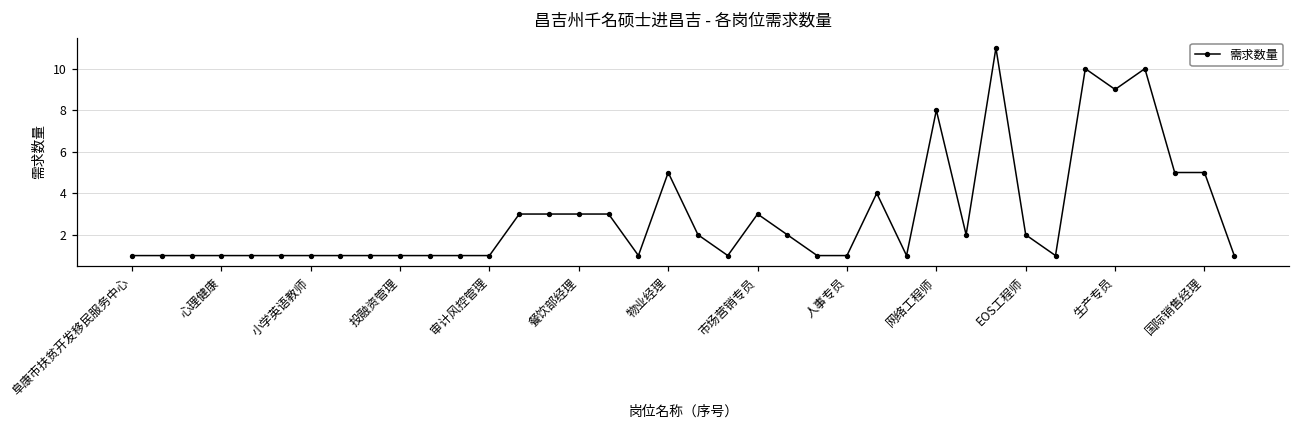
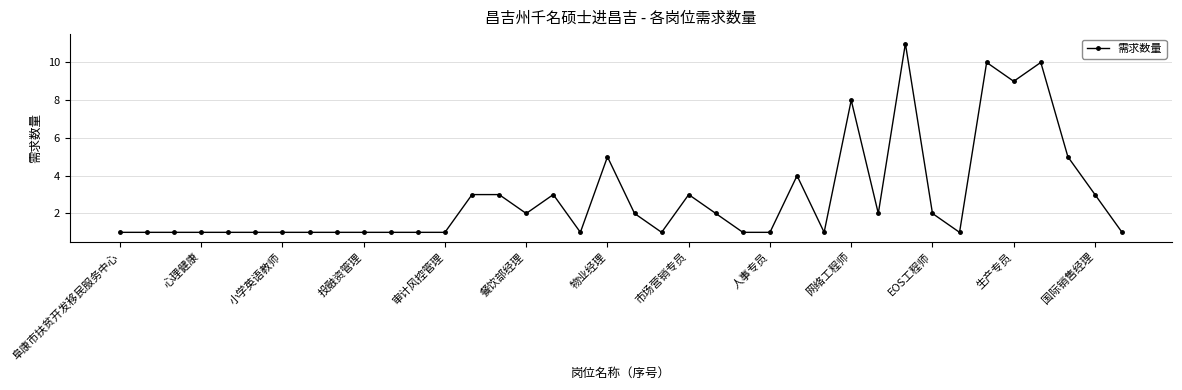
餐饮部经理: 3 -> 2
国际销售经理: 5 -> 3
